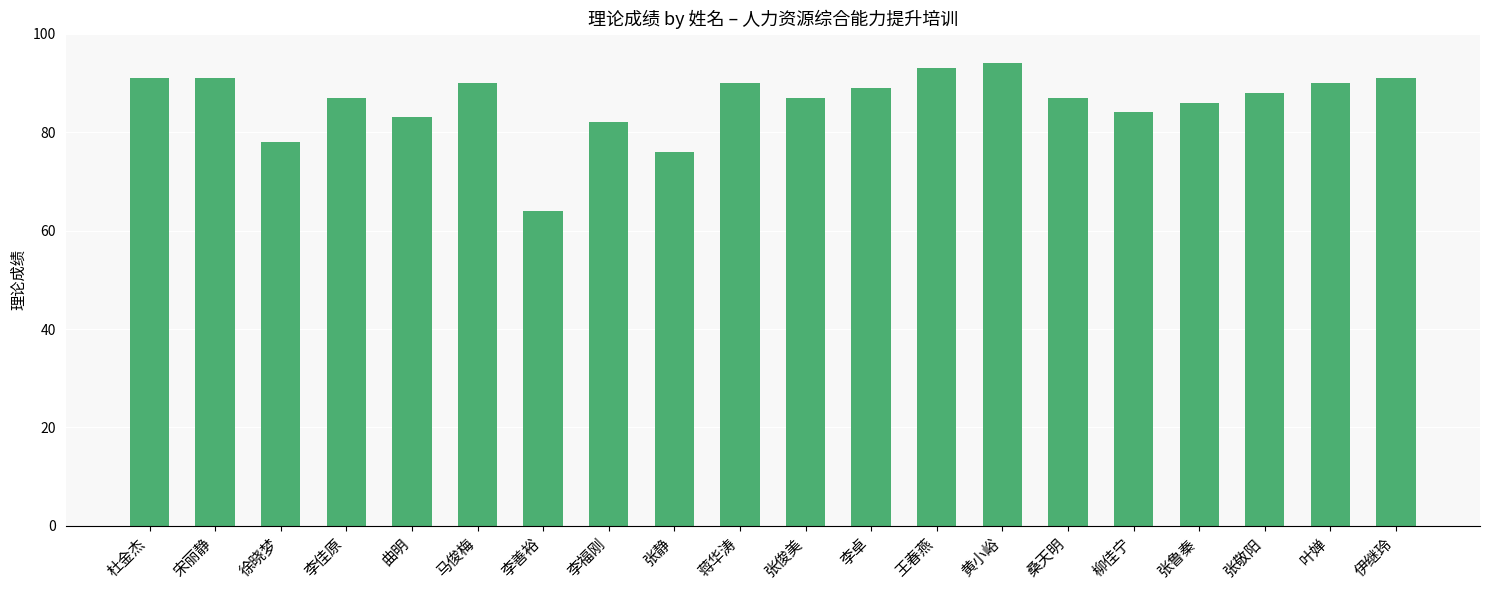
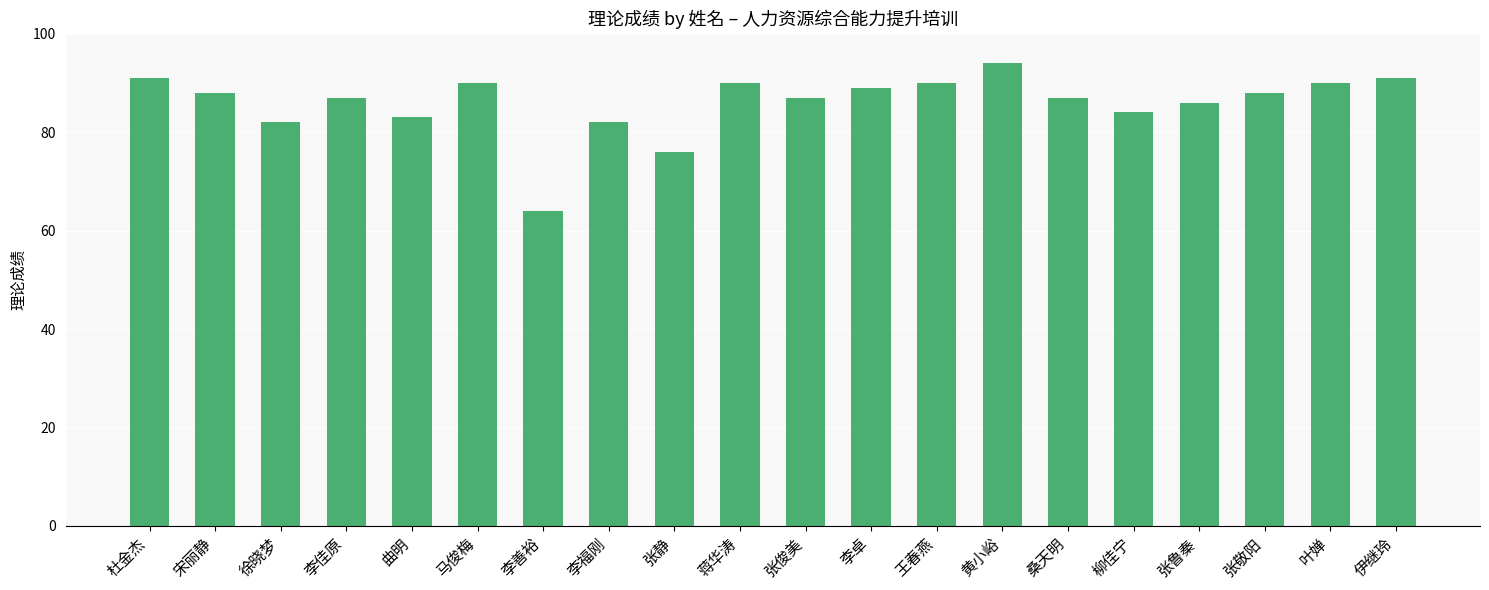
宋丽静: 91 -> 88
徐晓梦: 78 -> 82
王春燕: 93 -> 90
